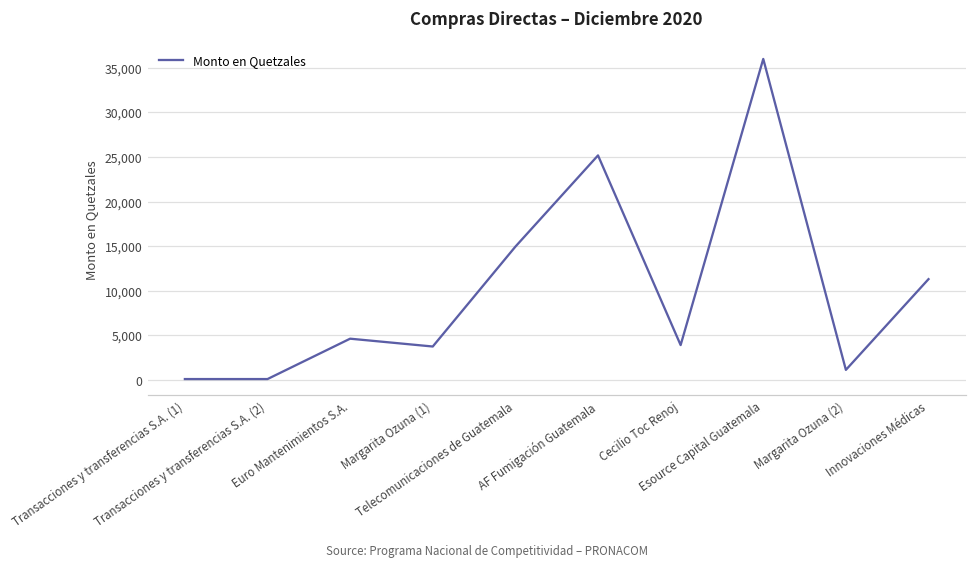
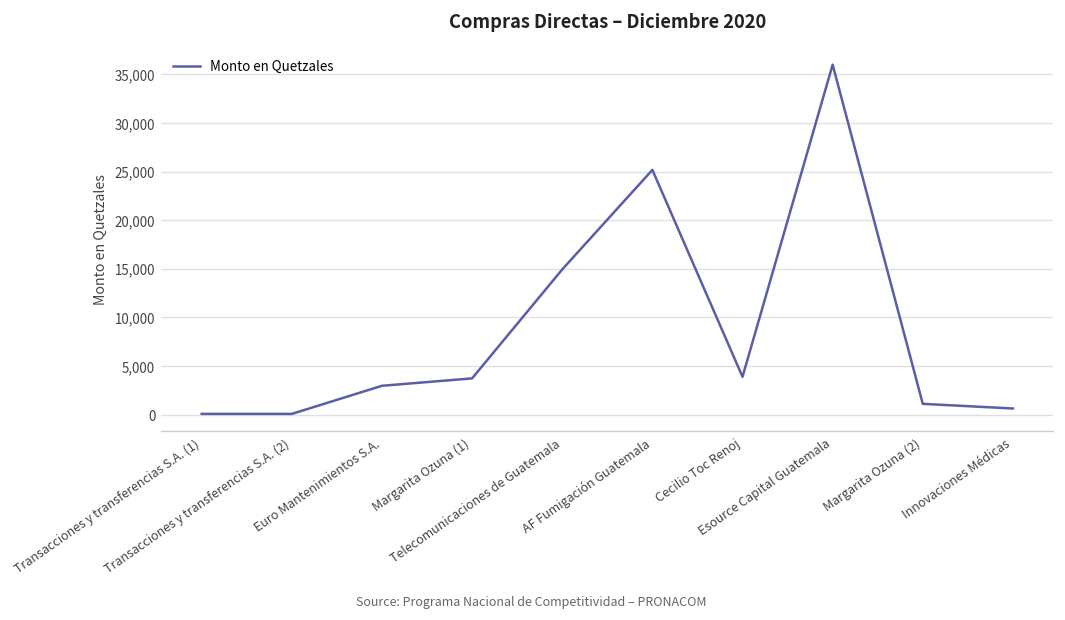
Euro Mantenimientos S.A.: 5,000 -> 3,000
Innovaciones Médicas: 11,000 -> 1,000
